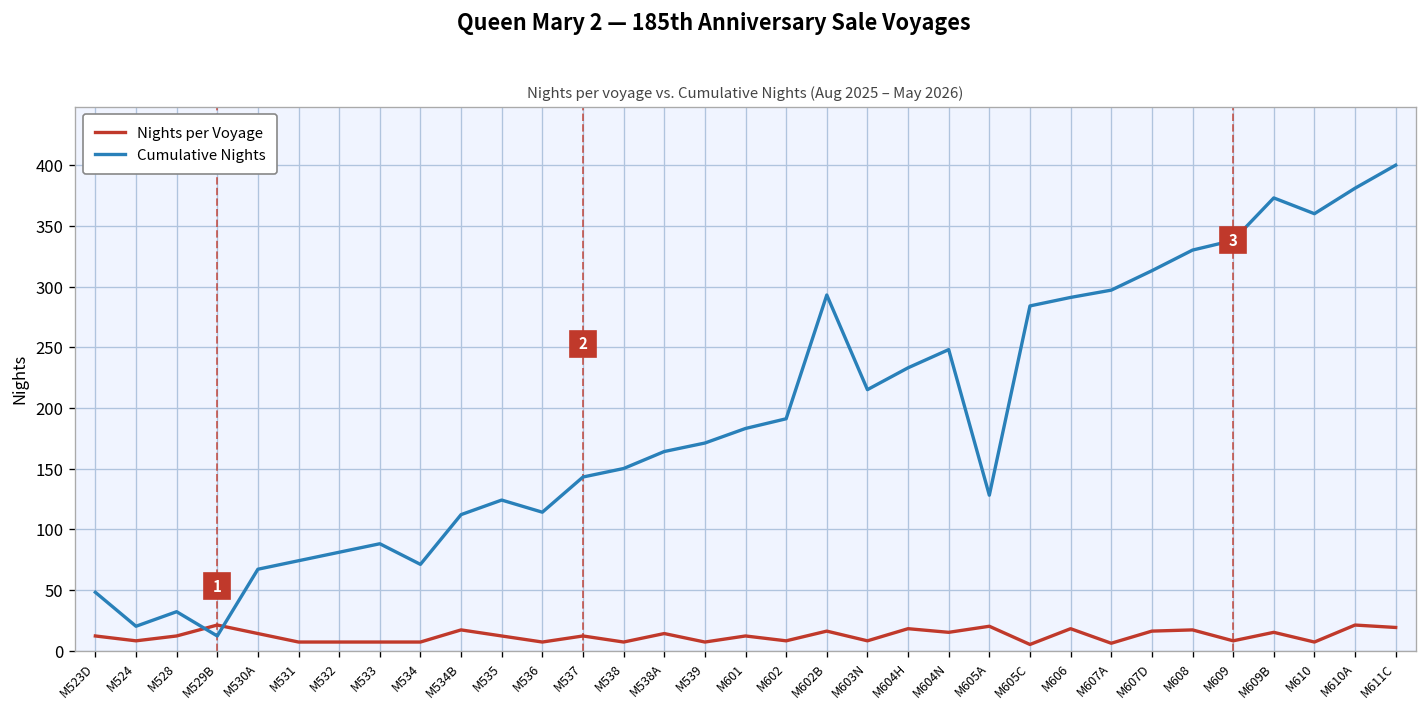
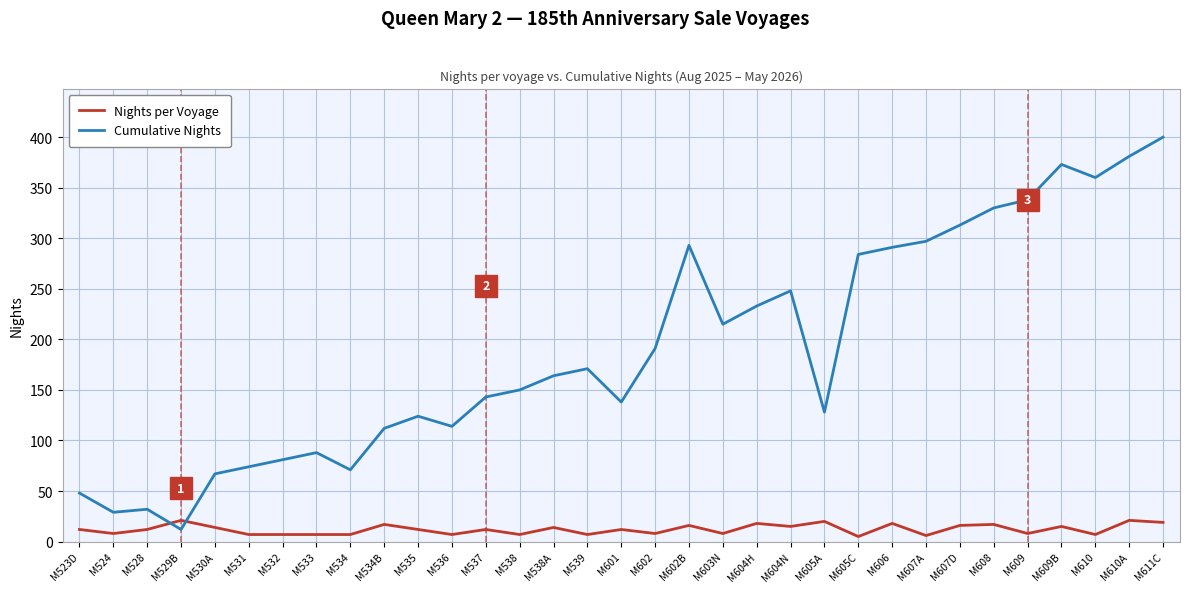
Cumulative Nights, M524: 20 -> 29
Cumulative Nights, M601: 183 -> 138
